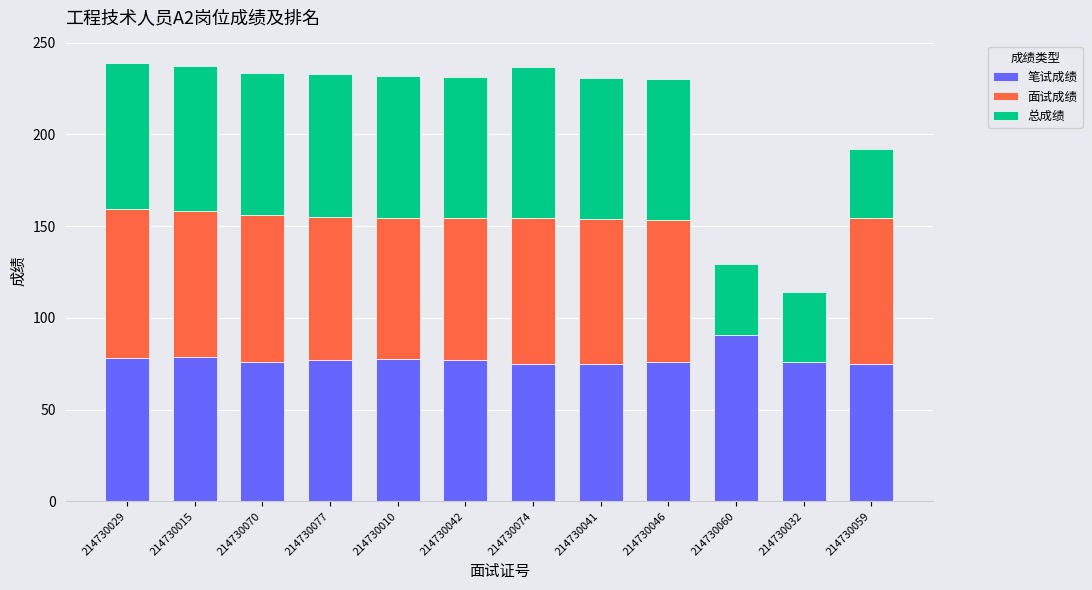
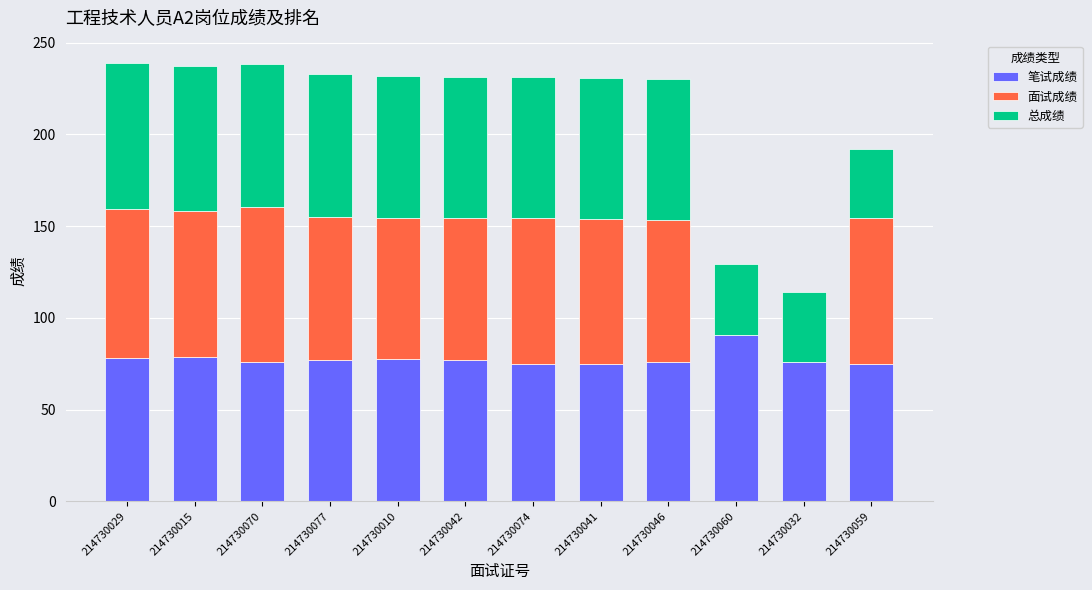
面试成绩, 214730070: 80 -> 84
总成绩, 214730074: 82 -> 77
